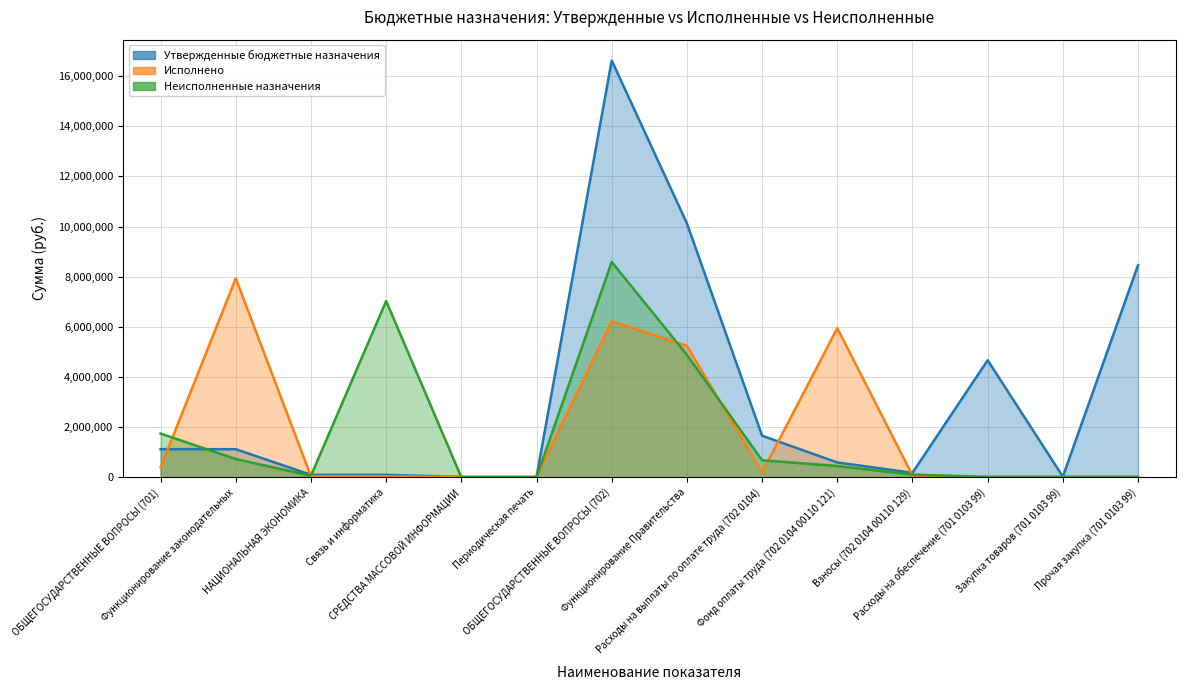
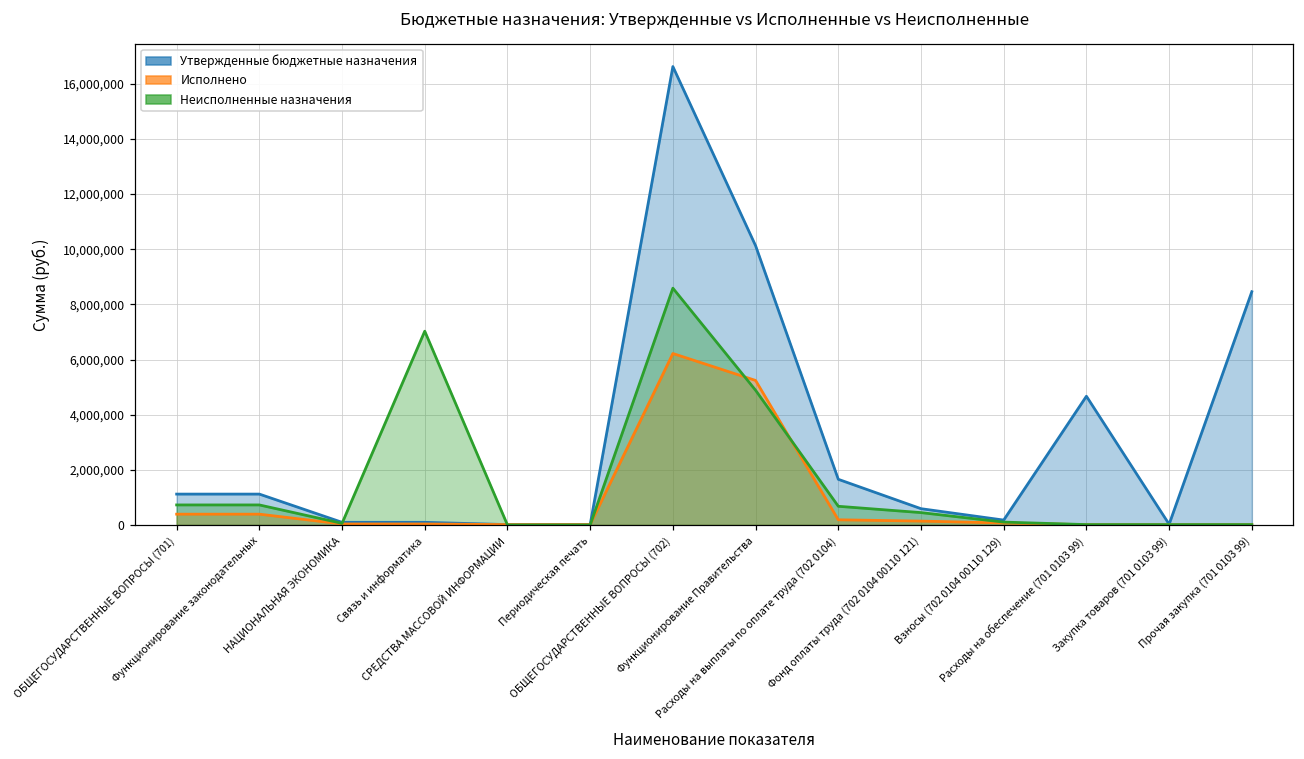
Неисполненные назначения, ОБЩЕГОСУДАРСТВЕННЫЕ ВОПРОСЫ (701): 1,700,000 -> 700,000
Исполнено, Функционирование законодательных: 7,900,000 -> 400,000
Исполнено, Фонд оплаты труда (702 0104 00110 121): 5,900,000 -> 100,000
